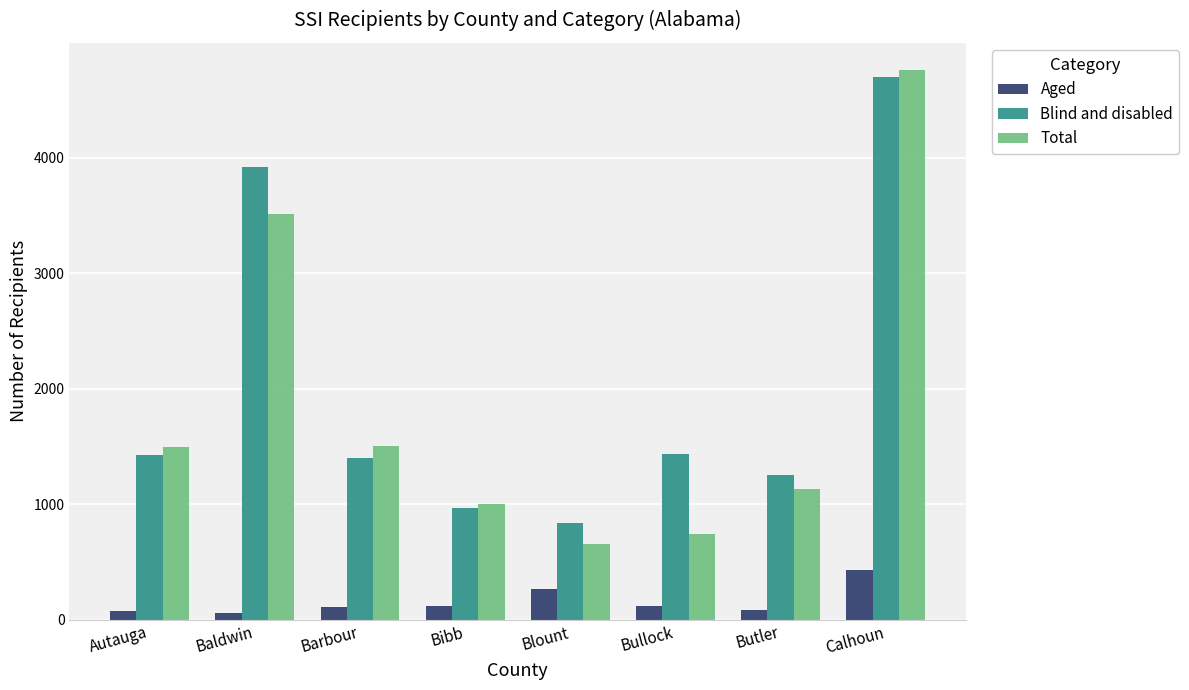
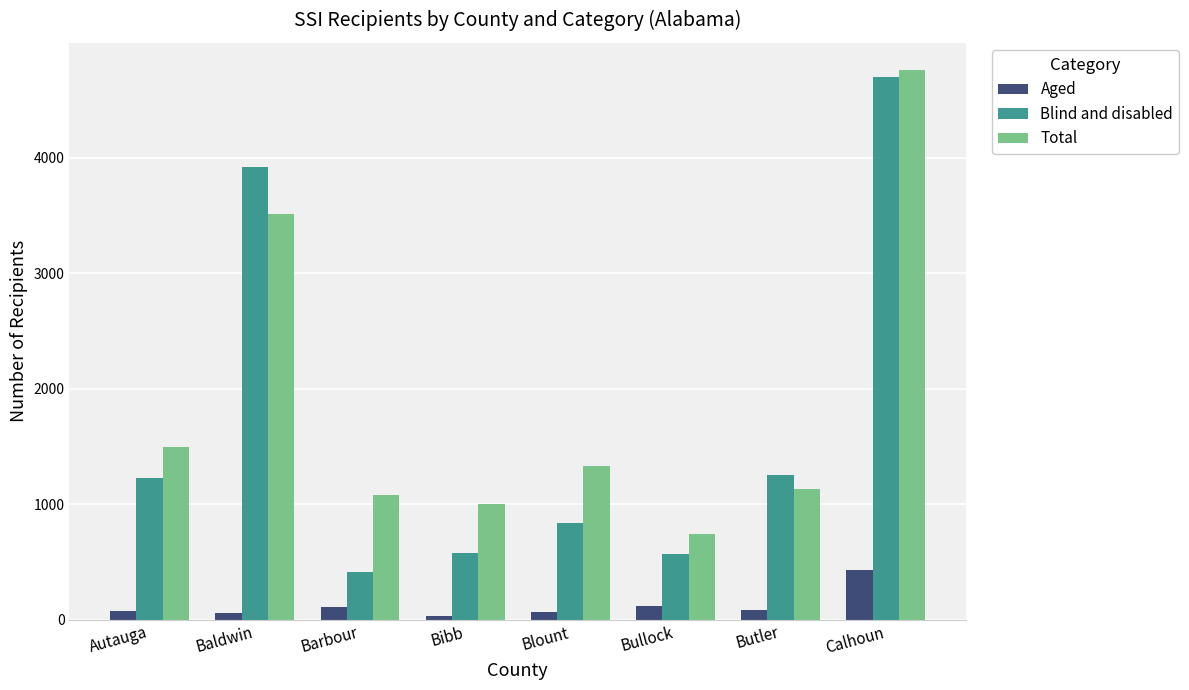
Blind and disabled, Autauga: 1430 -> 1230
Blind and disabled, Barbour: 1400 -> 420
Total, Barbour: 1510 -> 1080
Aged, Bibb: 120 -> 30
Blind and disabled, Bibb: 970 -> 570
Aged, Blount: 260 -> 70
Total, Blount: 650 -> 1330
Blind and disabled, Bullock: 1440 -> 570
